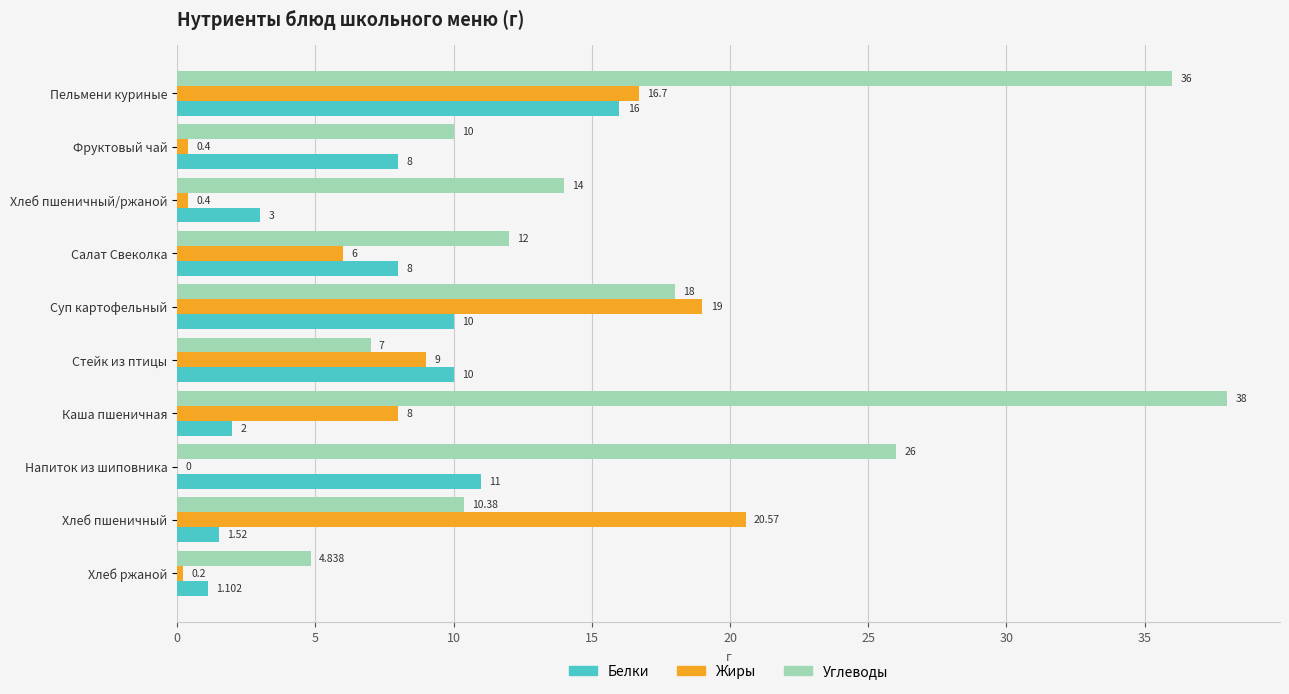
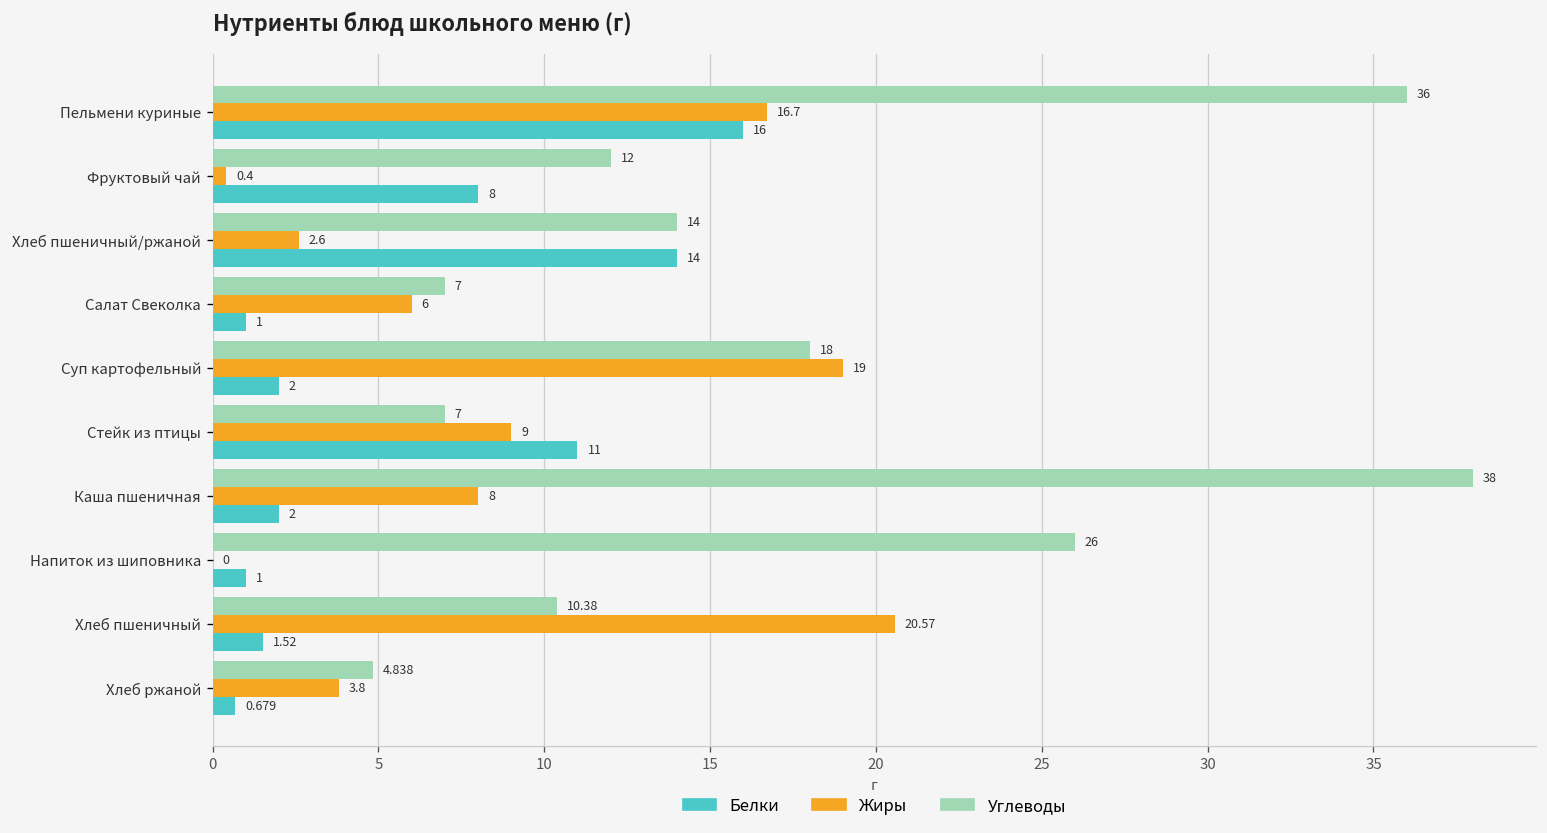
Углеводы, Фруктовый чай: 10 -> 12
Жиры, Хлеб пшеничный/ржаной: 0.4 -> 2.6
Белки, Хлеб пшеничный/ржаной: 3 -> 14
Углеводы, Салат Свеколка: 12 -> 7
Белки, Салат Свеколка: 8 -> 1
Белки, Суп картофельный: 10 -> 2
Белки, Стейк из птицы: 10 -> 11
Белки, Напиток из шиповника: 11 -> 1
Жиры, Хлеб ржаной: 0.2 -> 3.8
Белки, Хлеб ржаной: 1.102 -> 0.679
